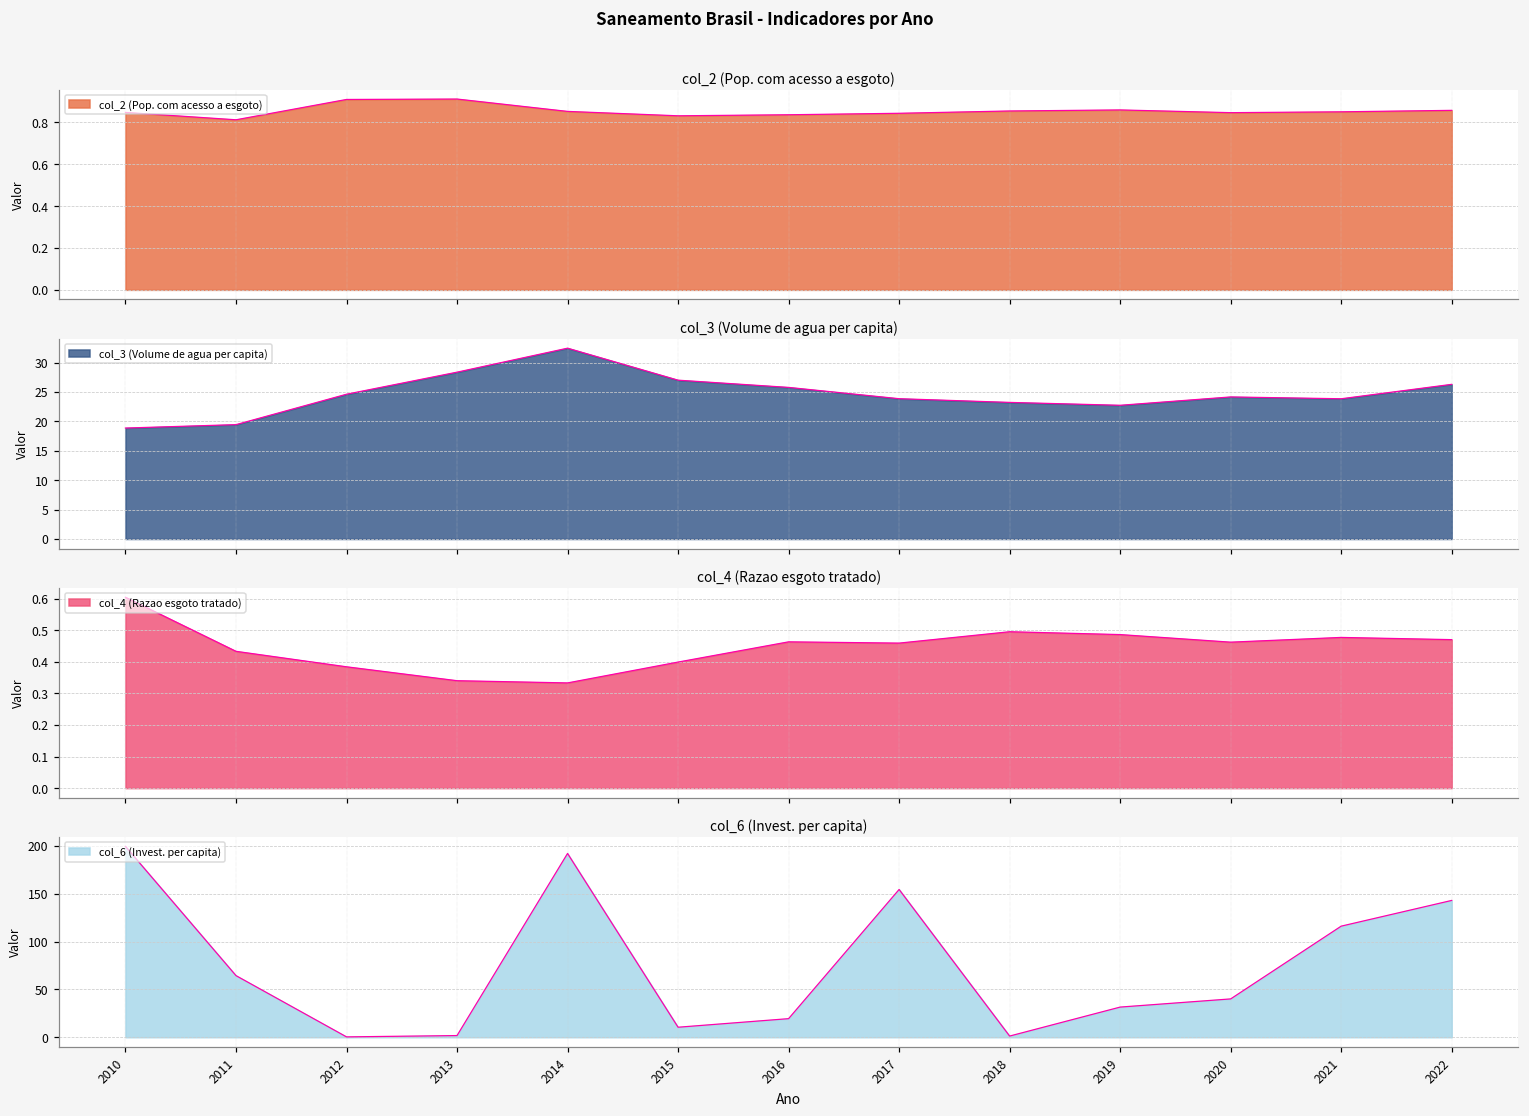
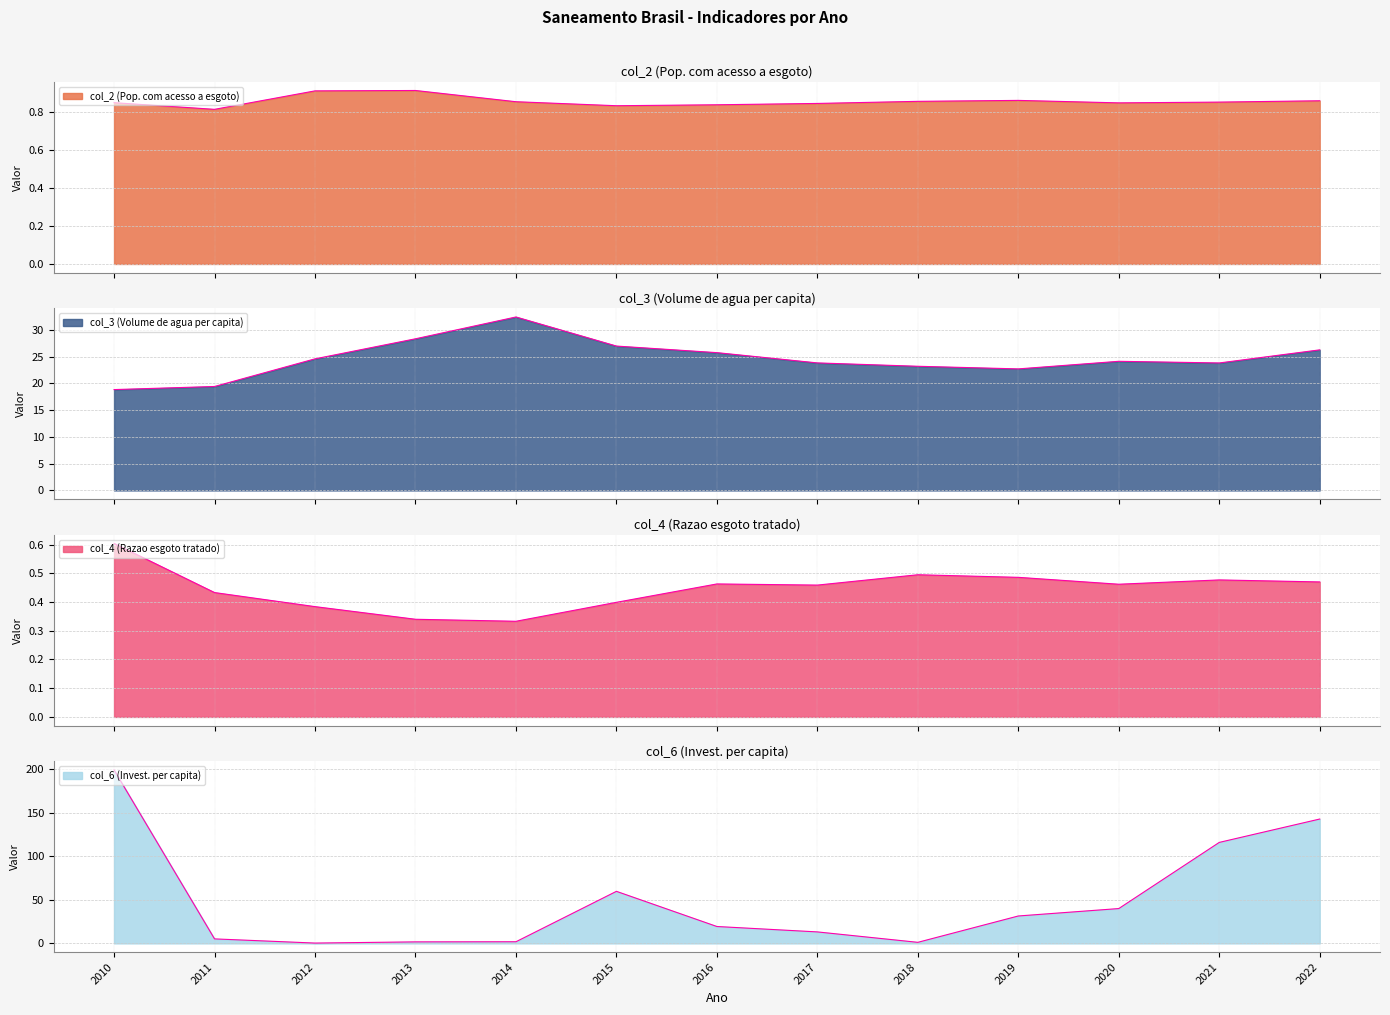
col_6 (Invest. per capita), 2011: 60 -> 10
col_6 (Invest. per capita), 2014: 190 -> 0
col_6 (Invest. per capita), 2015: 10 -> 60
col_6 (Invest. per capita), 2017: 150 -> 10
